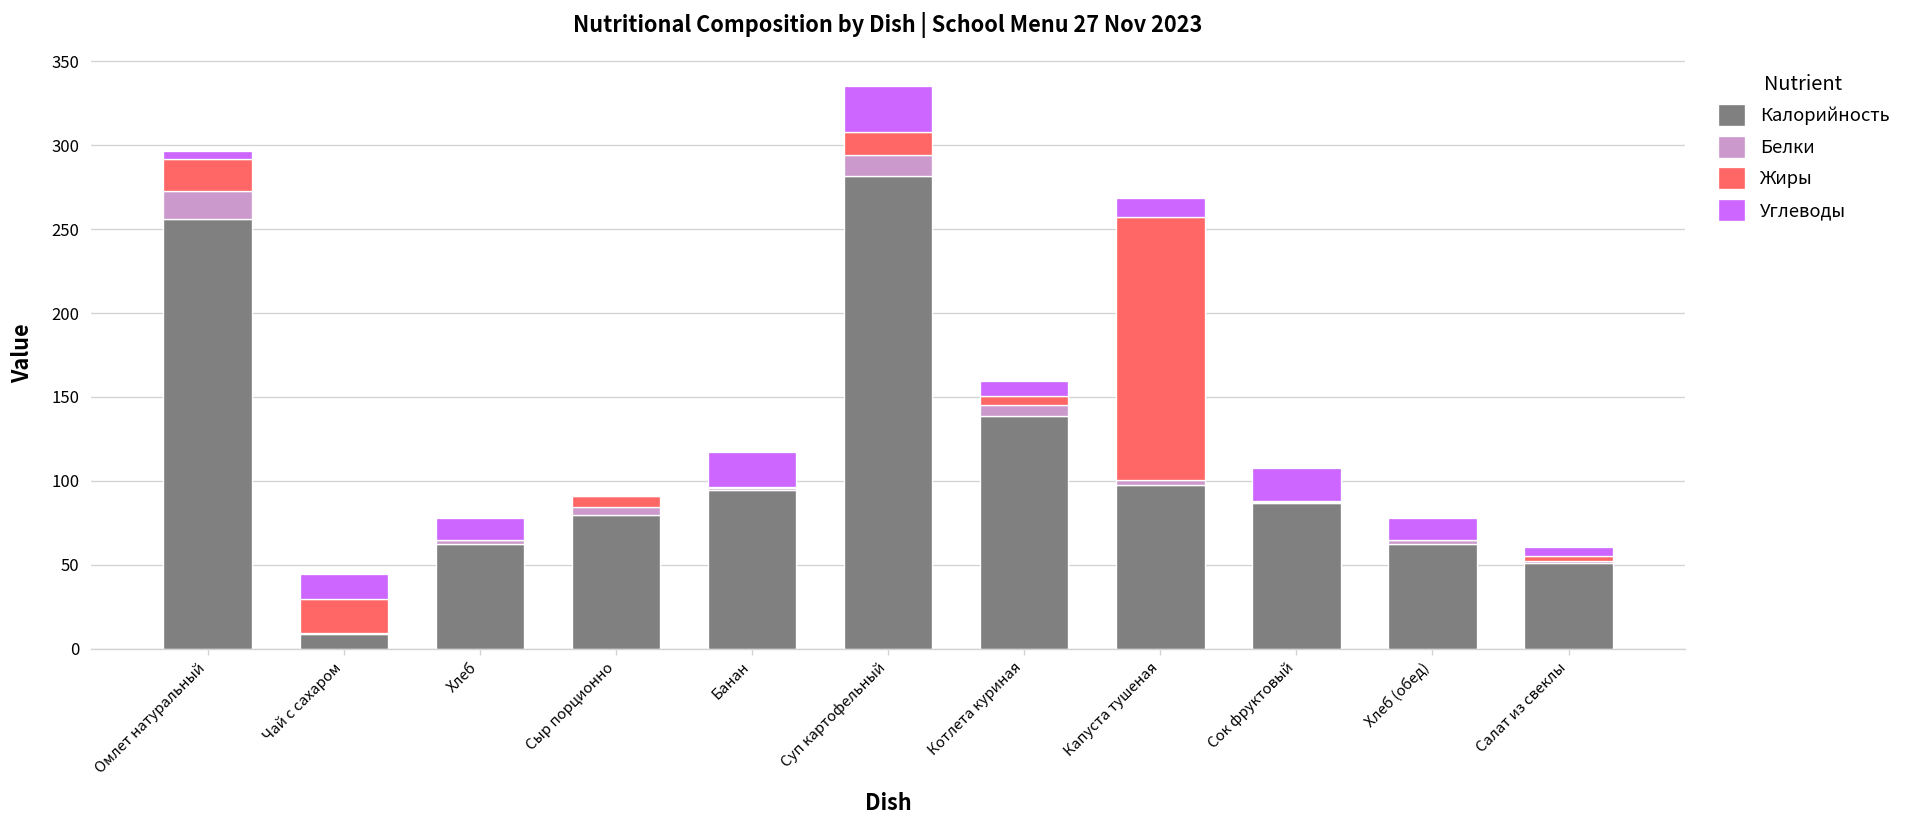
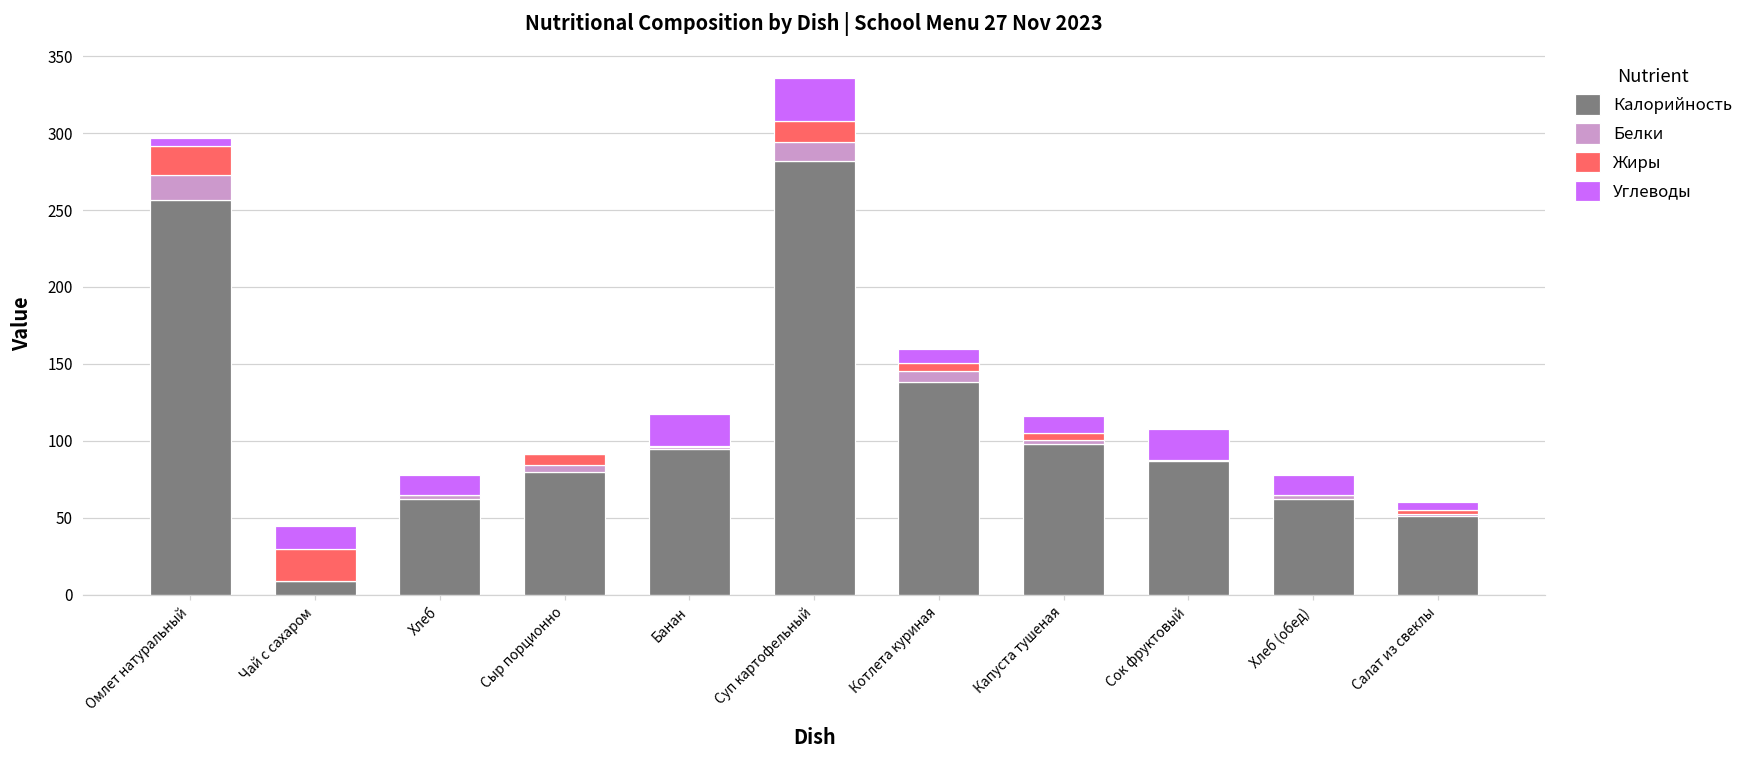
Жиры, Капуста тушеная: 157 -> 5
